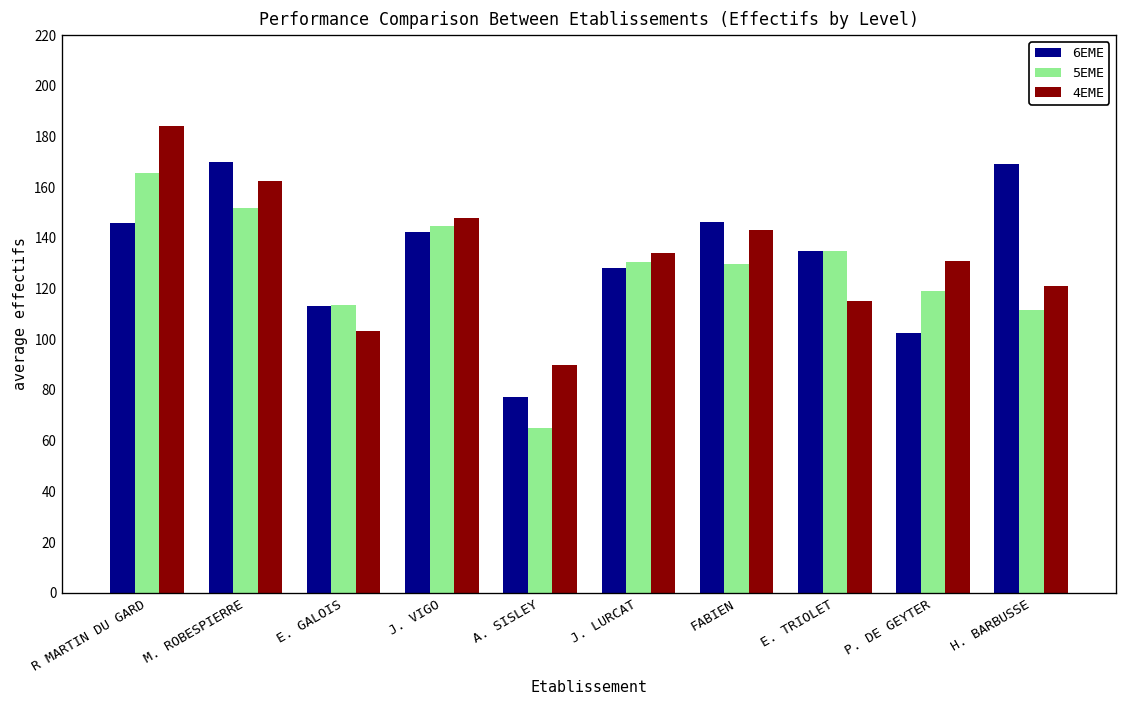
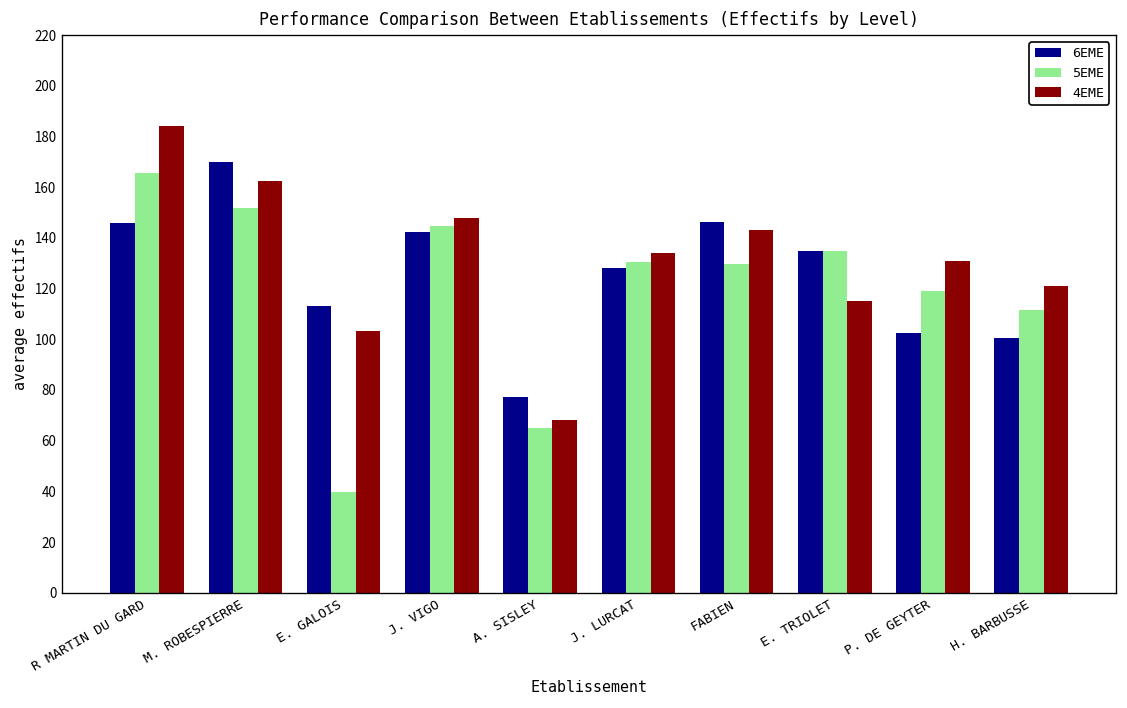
5EME, E. GALOIS: 113 -> 40
4EME, A. SISLEY: 90 -> 68
6EME, H. BARBUSSE: 169 -> 101
